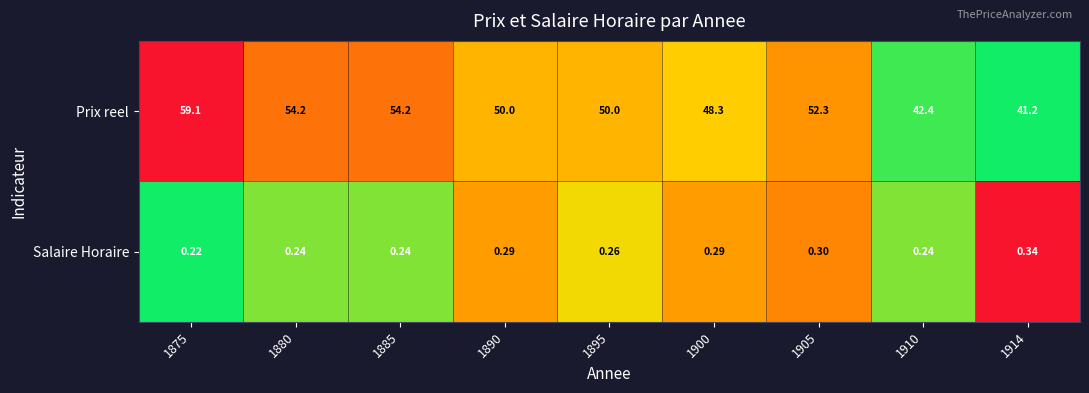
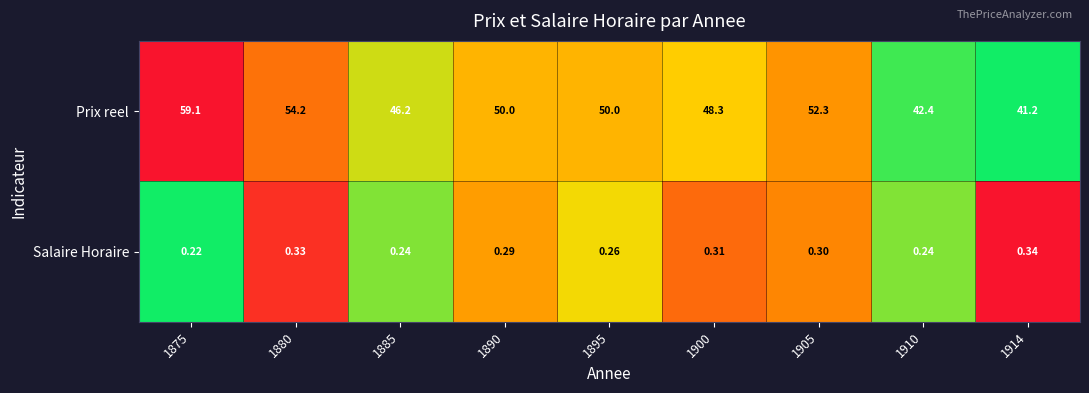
Prix reel, 1885: 54.2 -> 46.2
Salaire Horaire, 1880: 0.24 -> 0.33
Salaire Horaire, 1900: 0.29 -> 0.31
